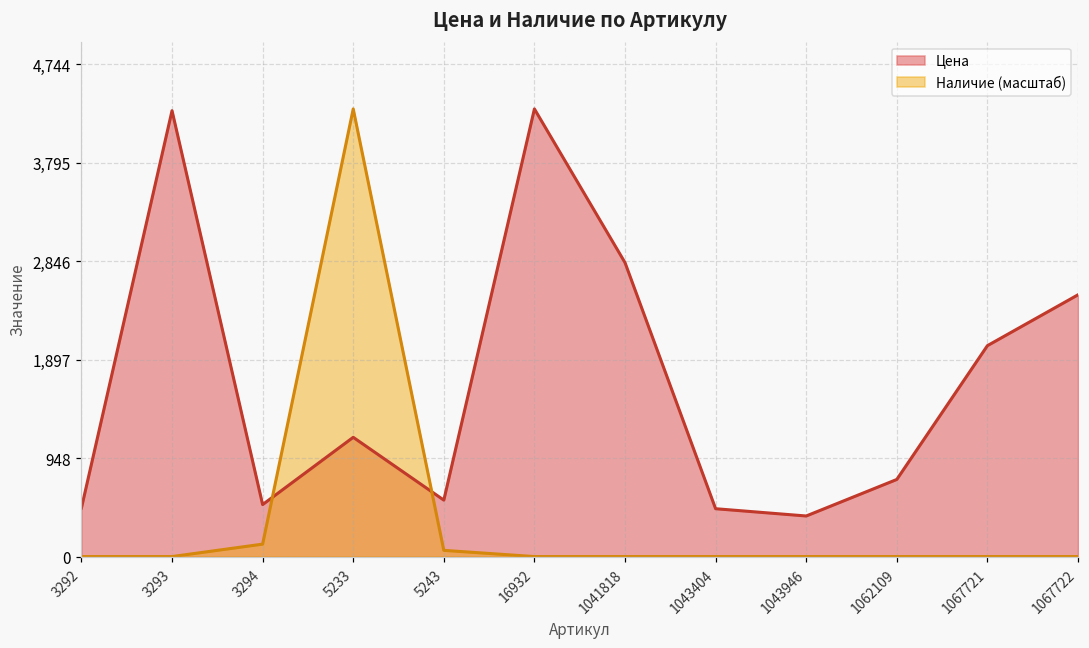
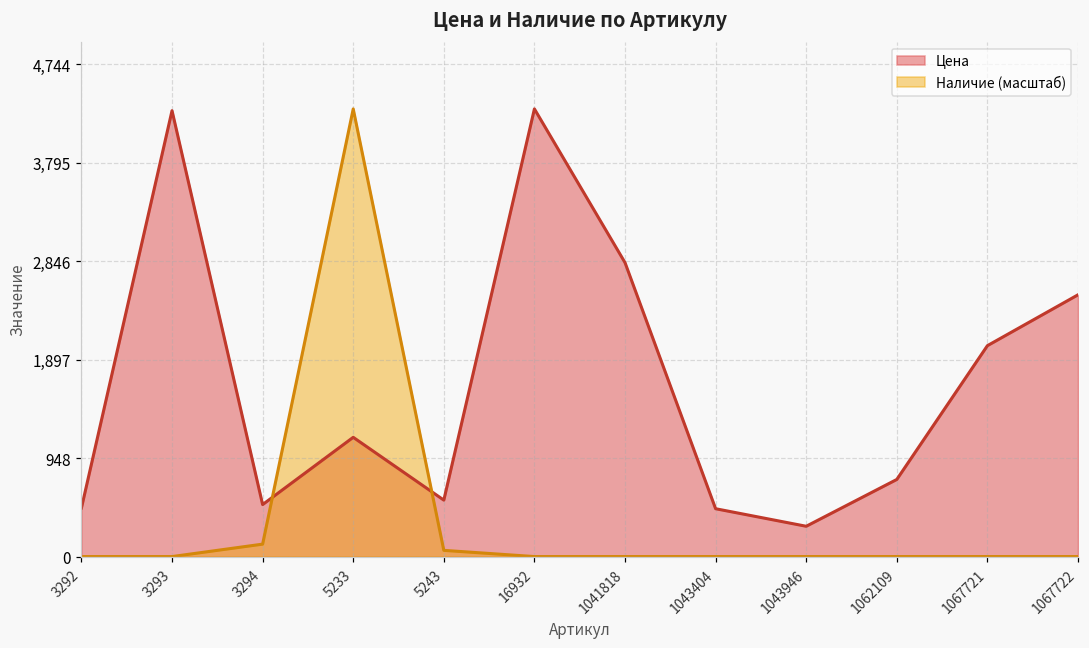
Цена, 1043946: 400 -> 300
